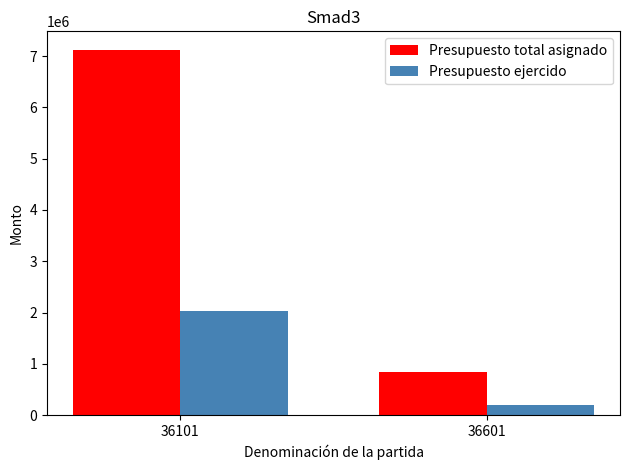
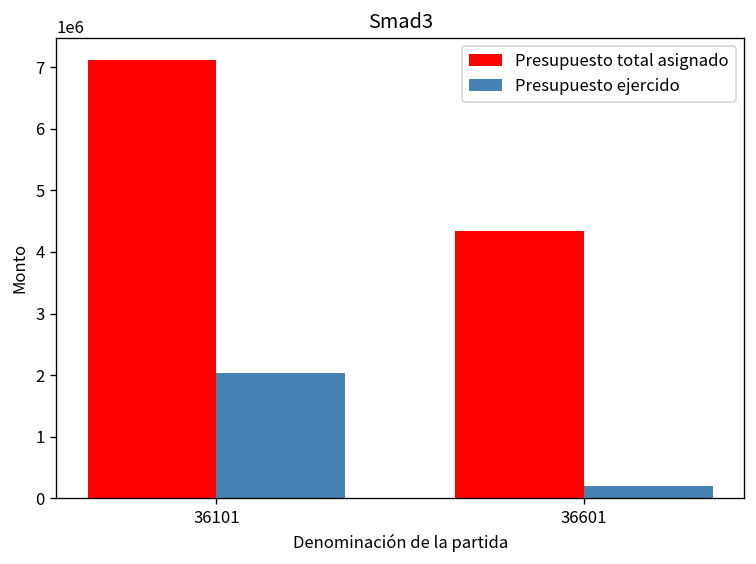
Presupuesto total asignado, 36601: 800000 -> 4300000
